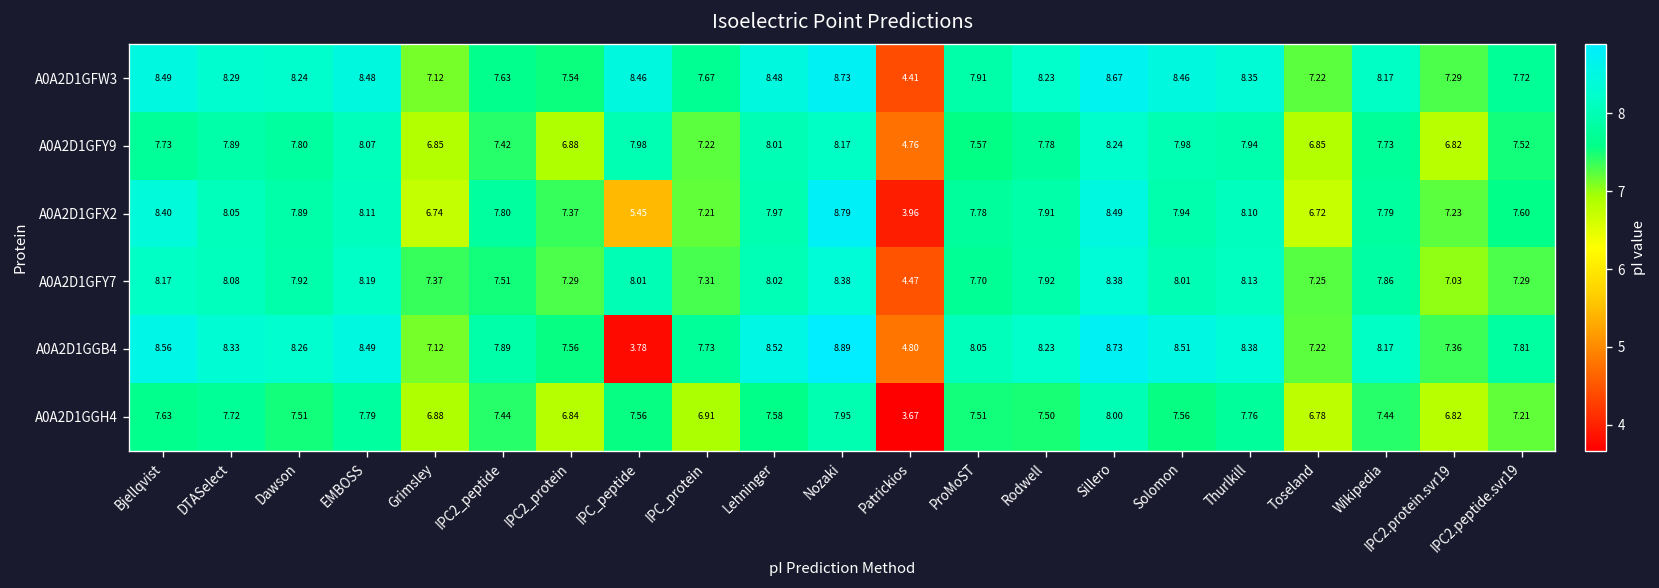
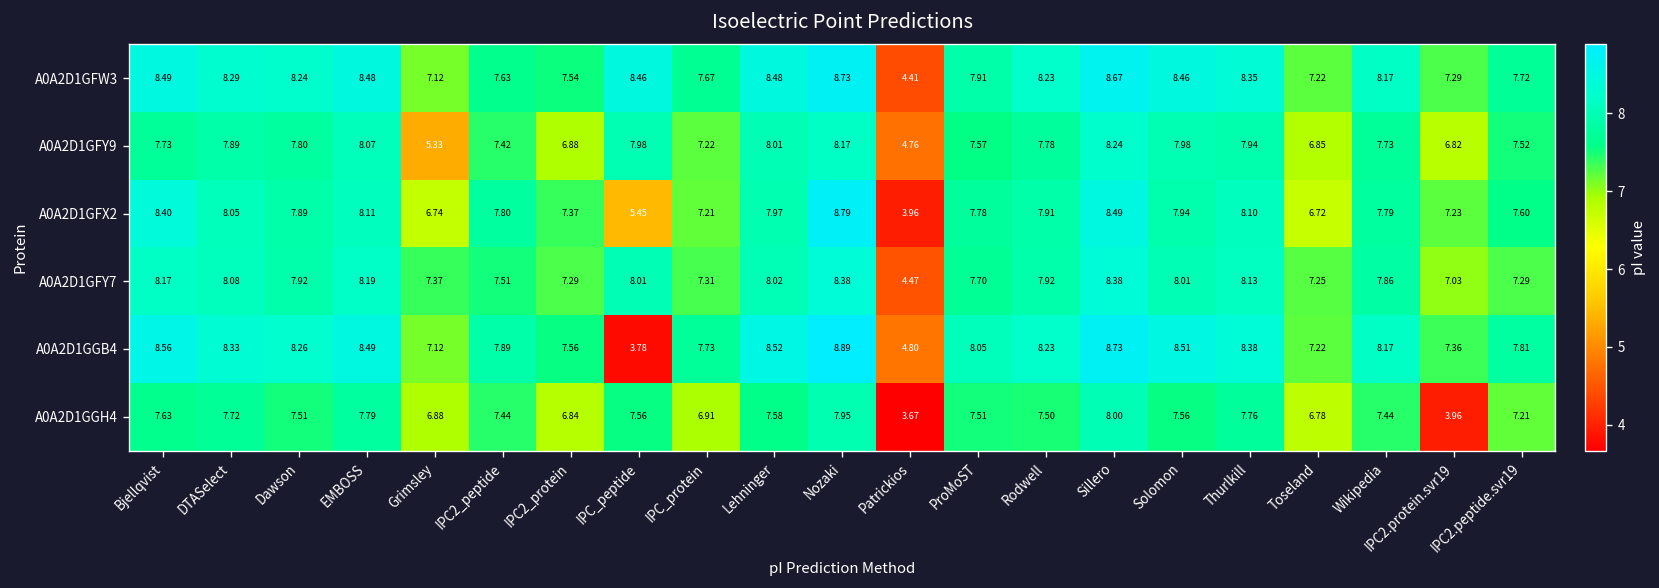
A0A2D1GFY9, Grimsley: 6.85 -> 5.33
A0A2D1GGH4, IPC2.protein.svr19: 6.82 -> 3.96
